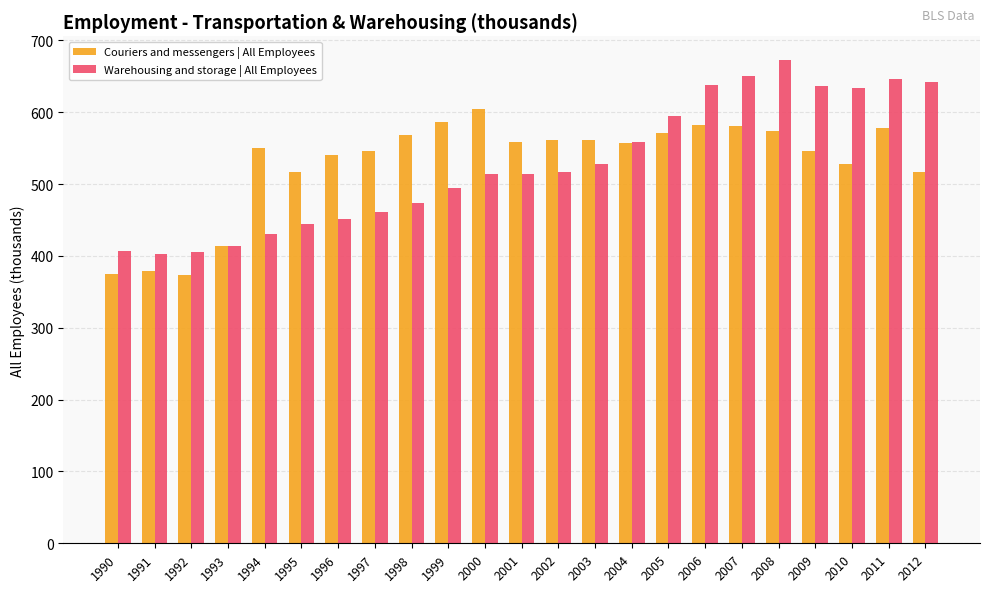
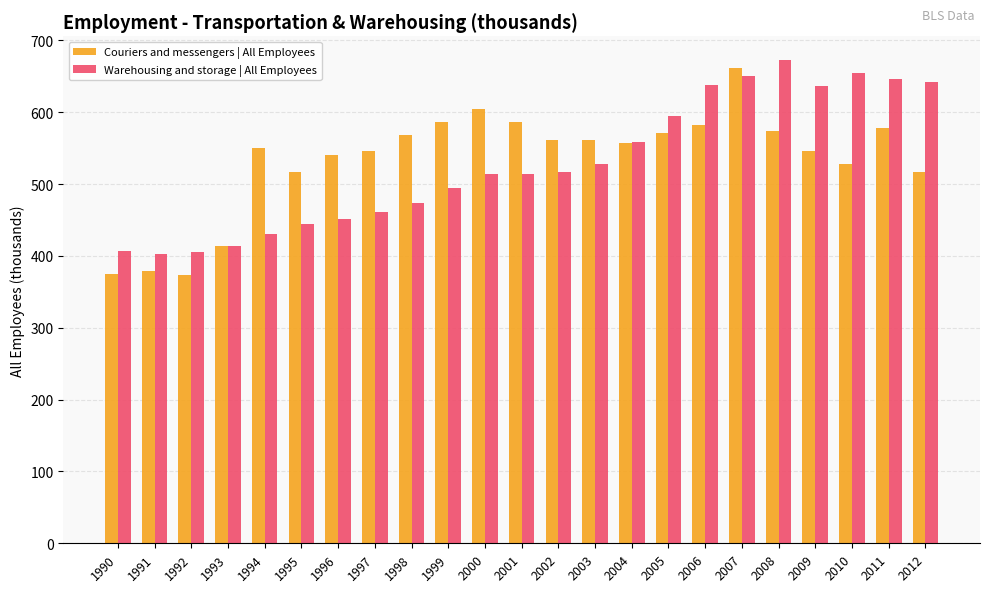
Couriers and messengers | All Employees, 2001: 560 -> 590
Couriers and messengers | All Employees, 2007: 580 -> 660
Warehousing and storage | All Employees, 2010: 630 -> 660
